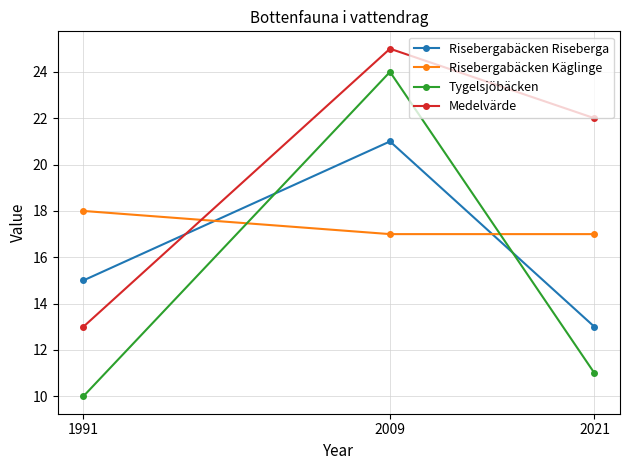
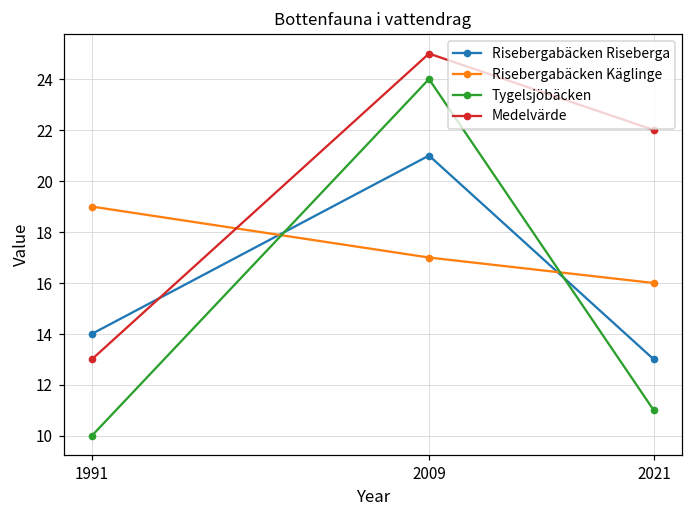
Risebergabäcken Riseberga, 1991: 15 -> 14
Risebergabäcken Käglinge, 1991: 18 -> 19
Risebergabäcken Käglinge, 2021: 17 -> 16
